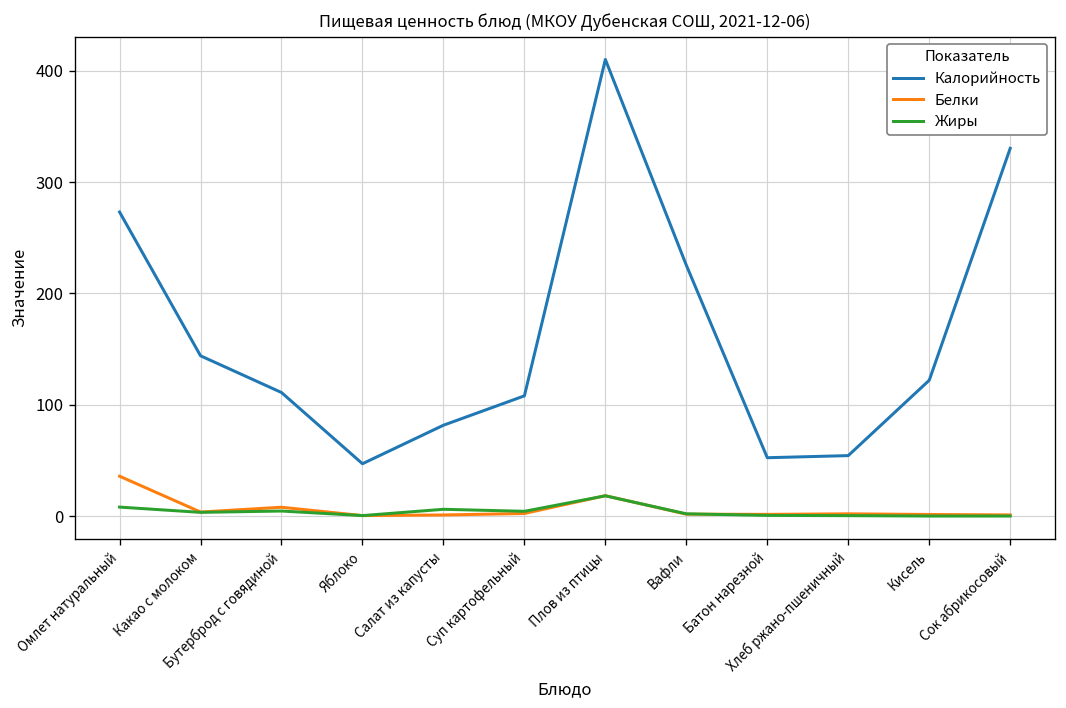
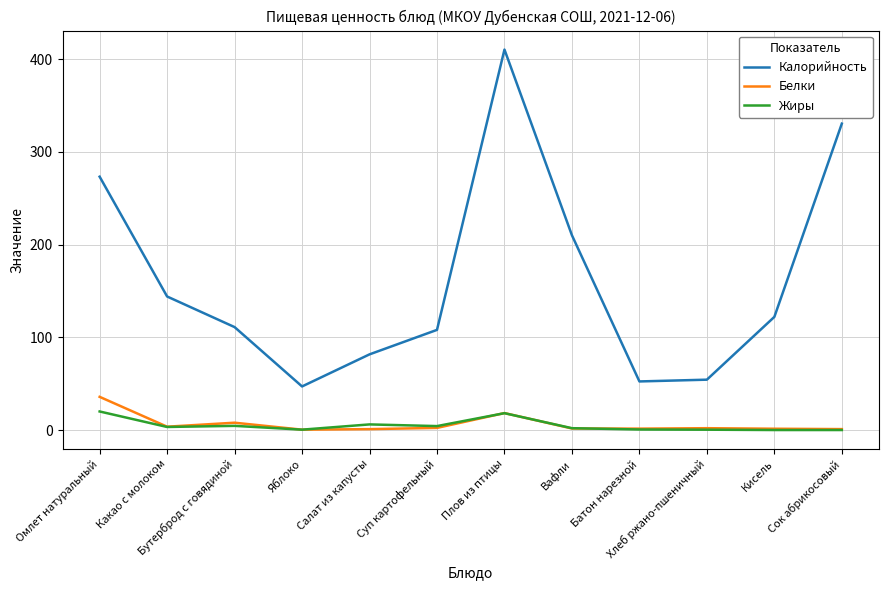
Жиры, Омлет натуральный: 10 -> 20
Калорийность, Вафли: 230 -> 210
